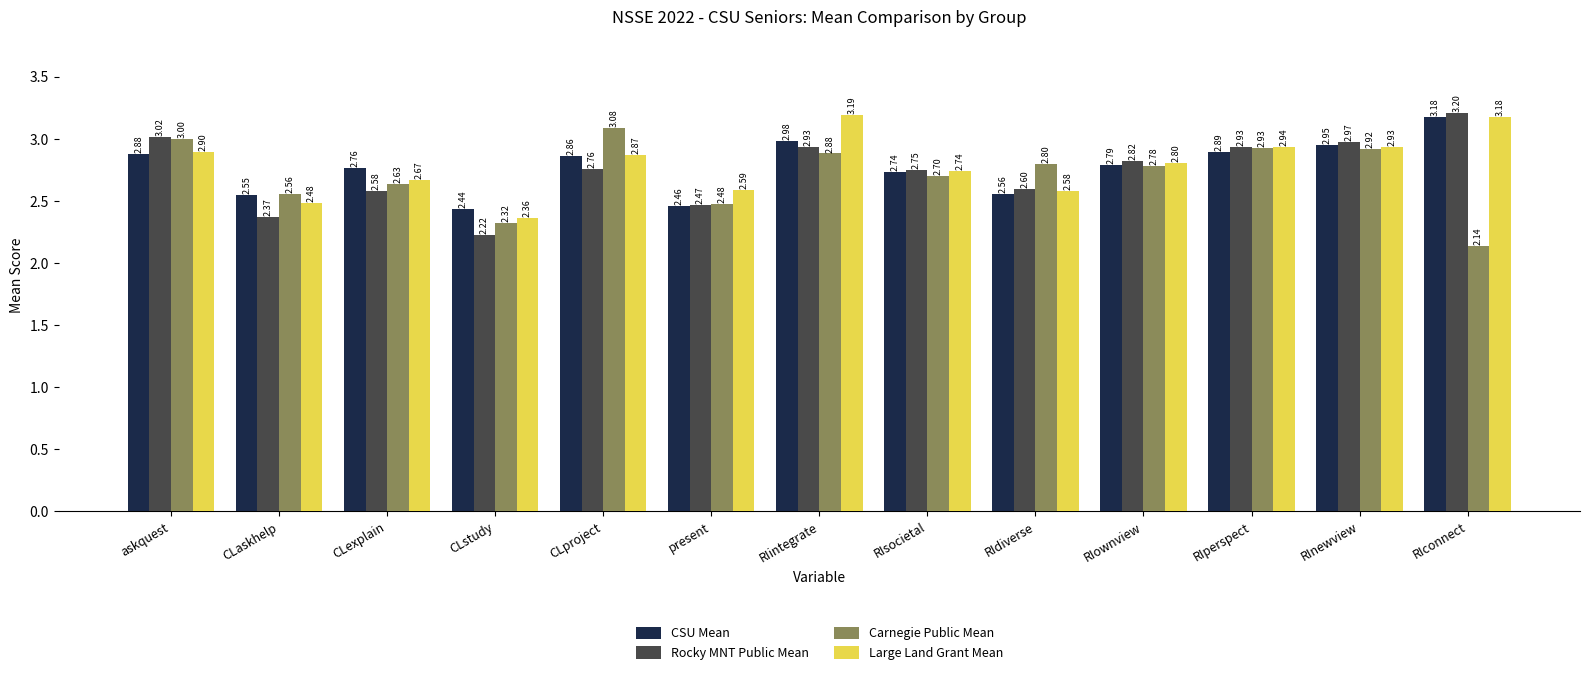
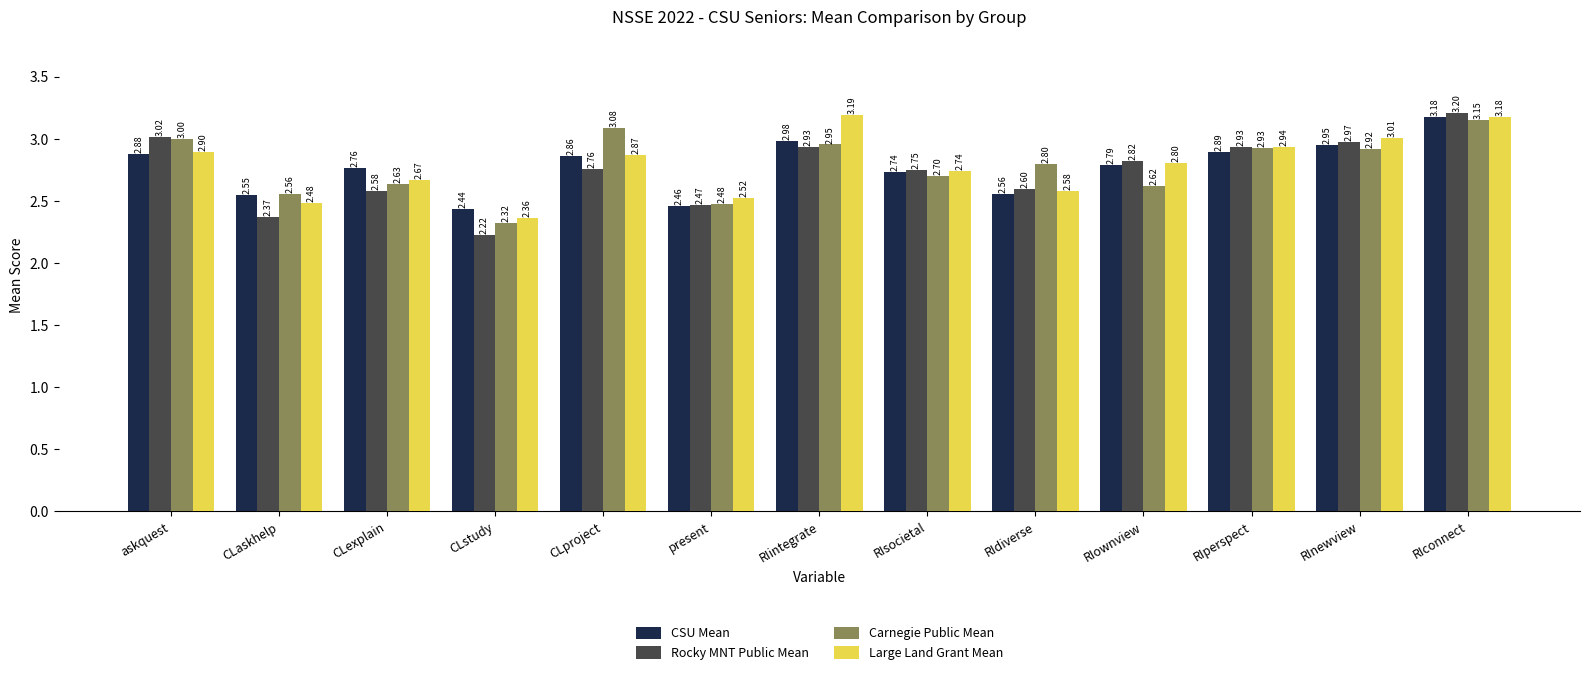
Large Land Grant Mean, present: 2.59 -> 2.52
Carnegie Public Mean, RIintegrate: 2.88 -> 2.95
Carnegie Public Mean, RIownview: 2.78 -> 2.62
Large Land Grant Mean, RInewview: 2.93 -> 3.01
Carnegie Public Mean, RIconnect: 2.14 -> 3.15
